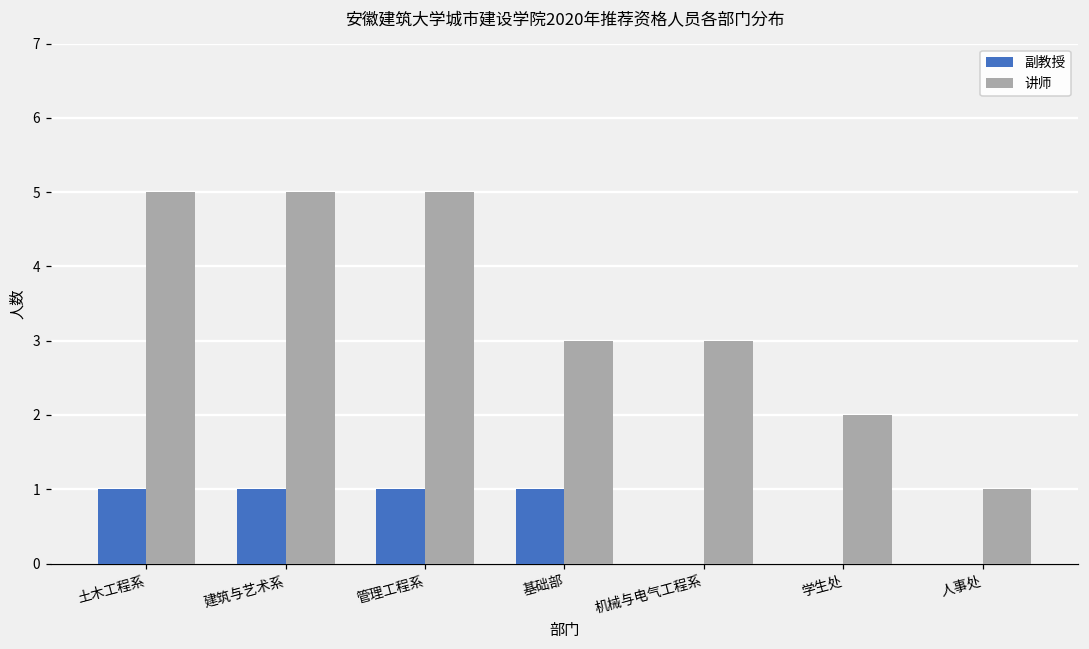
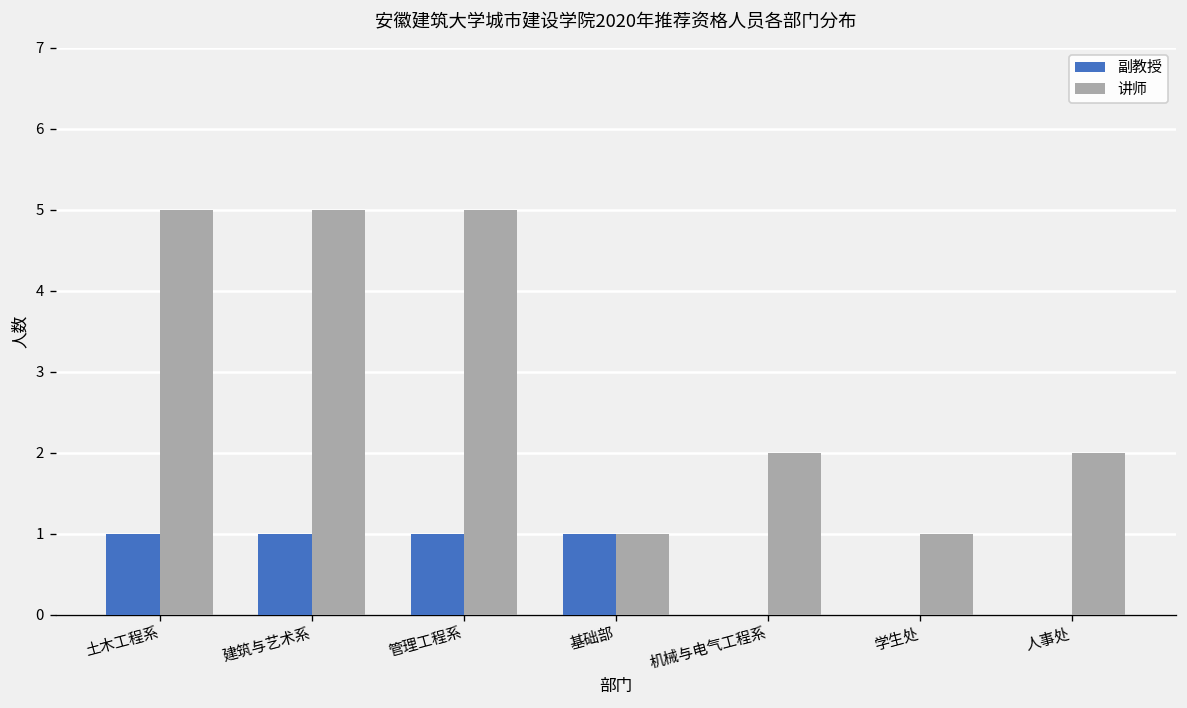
讲师, 基础部: 3 -> 1
讲师, 机械与电气工程系: 3 -> 2
讲师, 学生处: 2 -> 1
讲师, 人事处: 1 -> 2
